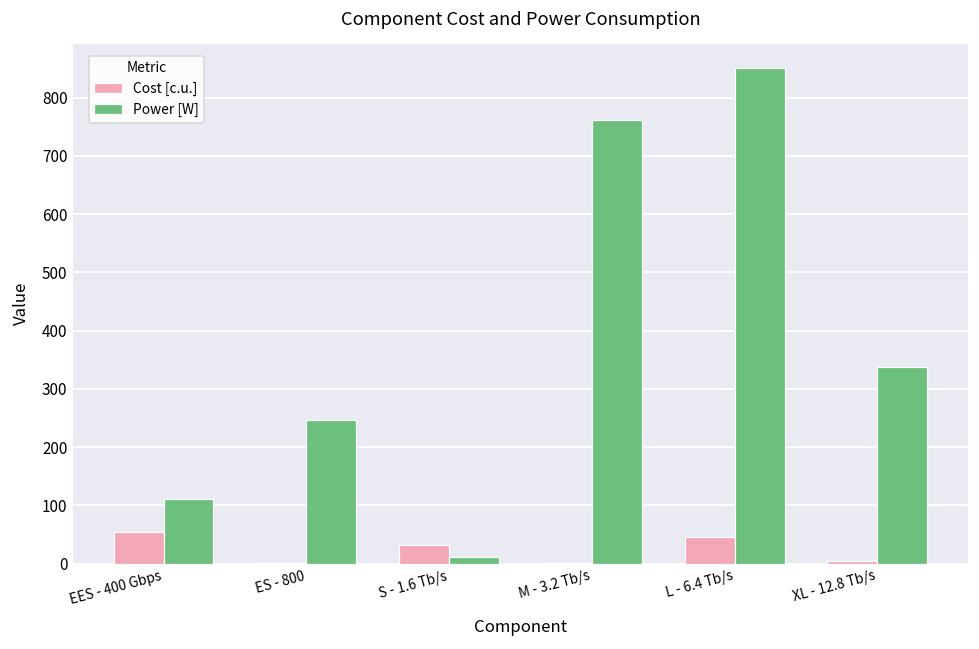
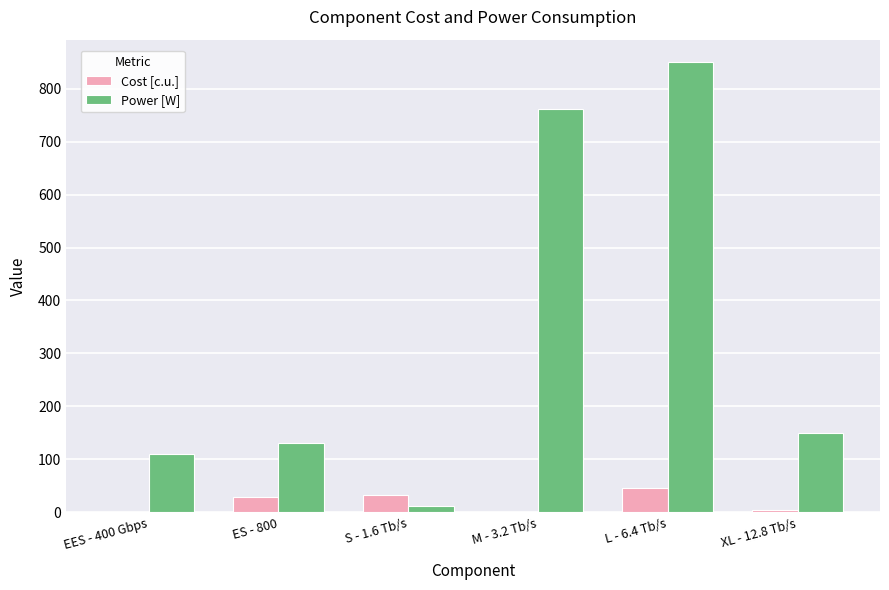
Cost [c.u.], EES - 400 Gbps: 50 -> 0
Cost [c.u.], ES - 800: 0 -> 30
Power [W], ES - 800: 250 -> 130
Power [W], XL - 12.8 Tb/s: 340 -> 150
